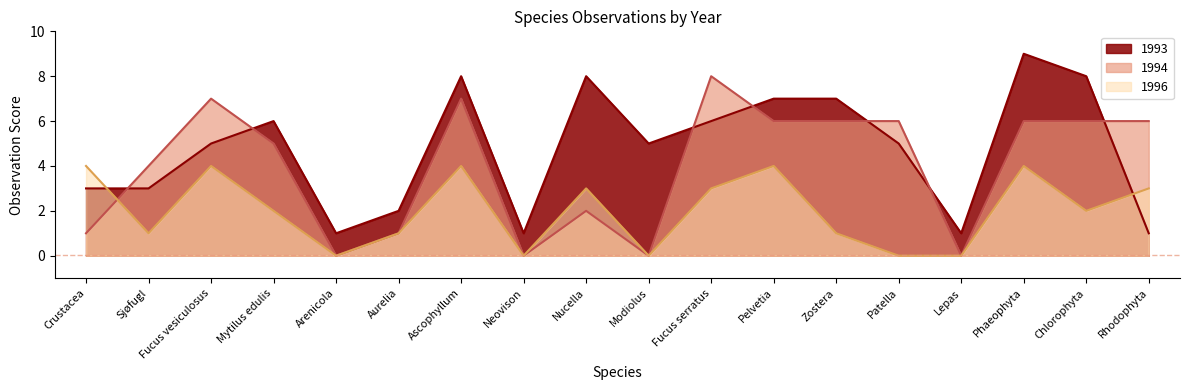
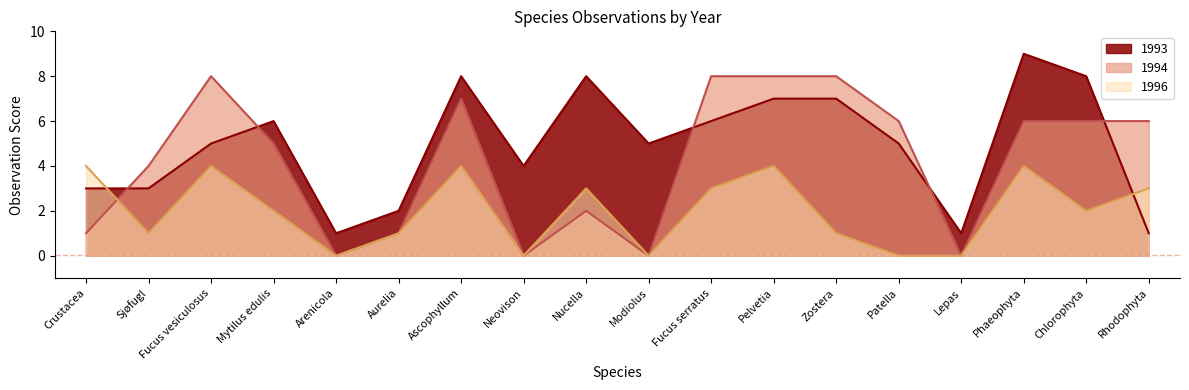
1994, Fucus vesiculosus: 7 -> 8
1993, Neovison: 1 -> 4
1994, Pelvetia: 6 -> 8
1994, Zostera: 6 -> 8
